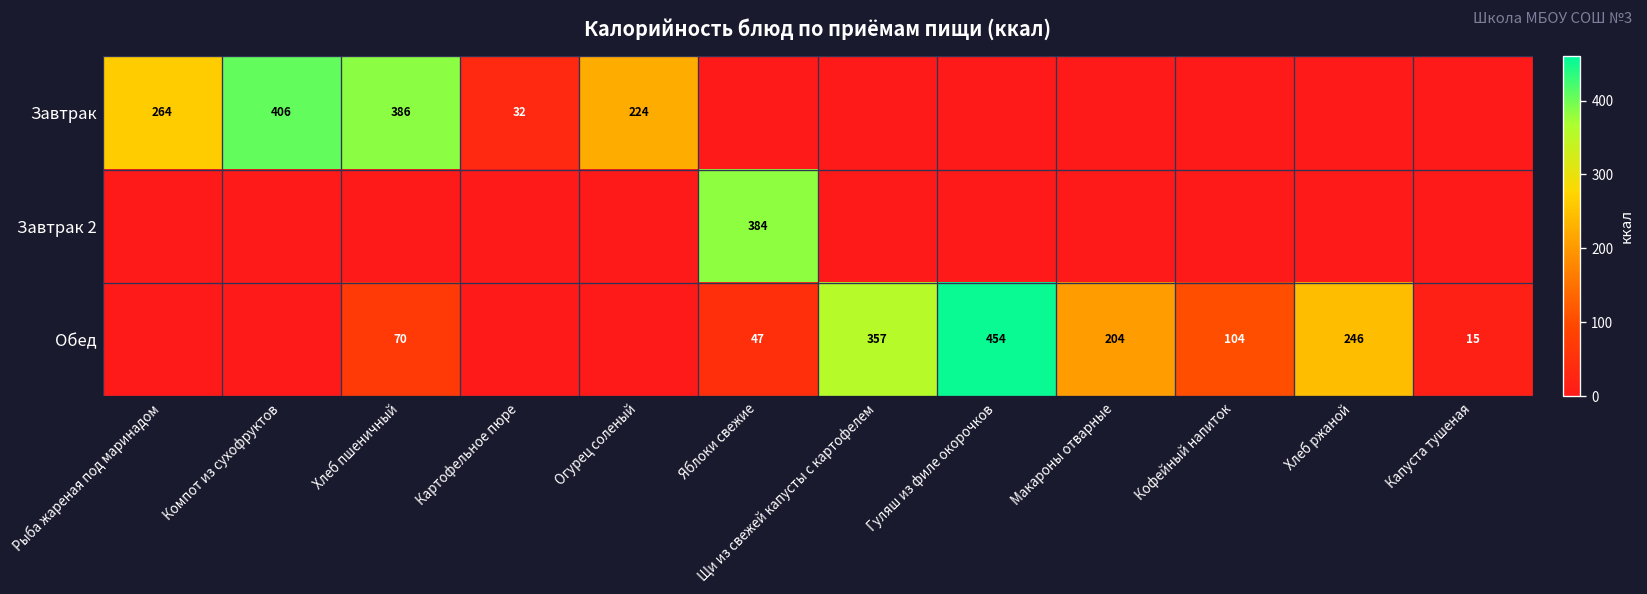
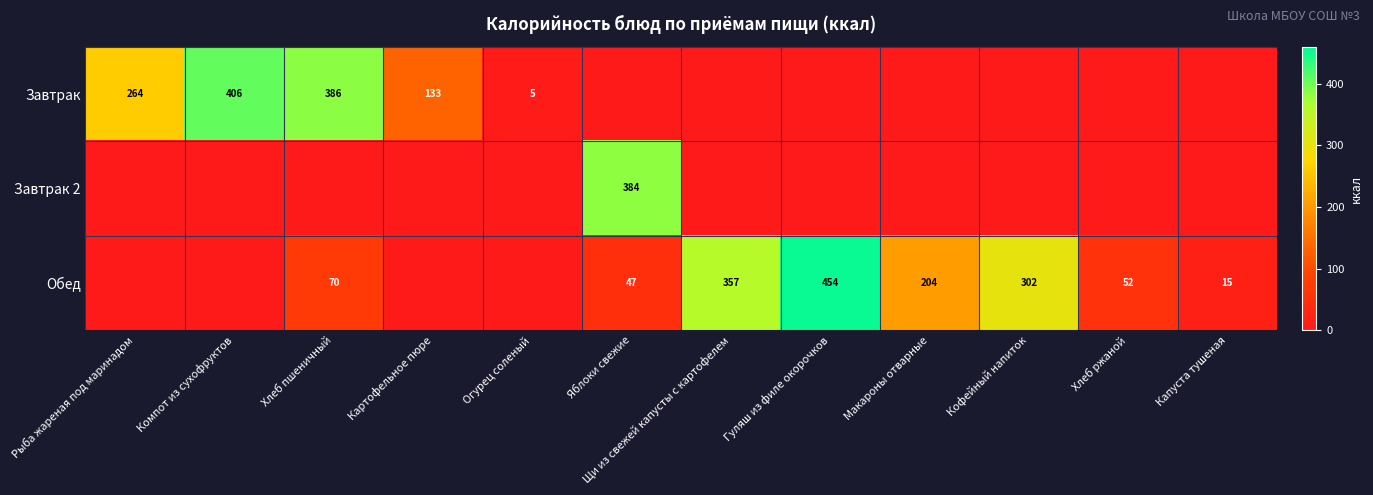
Завтрак, Картофельное пюре: 32 -> 133
Завтрак, Огурец соленый: 224 -> 5
Обед, Кофейный напиток: 104 -> 302
Обед, Хлеб ржаной: 246 -> 52
